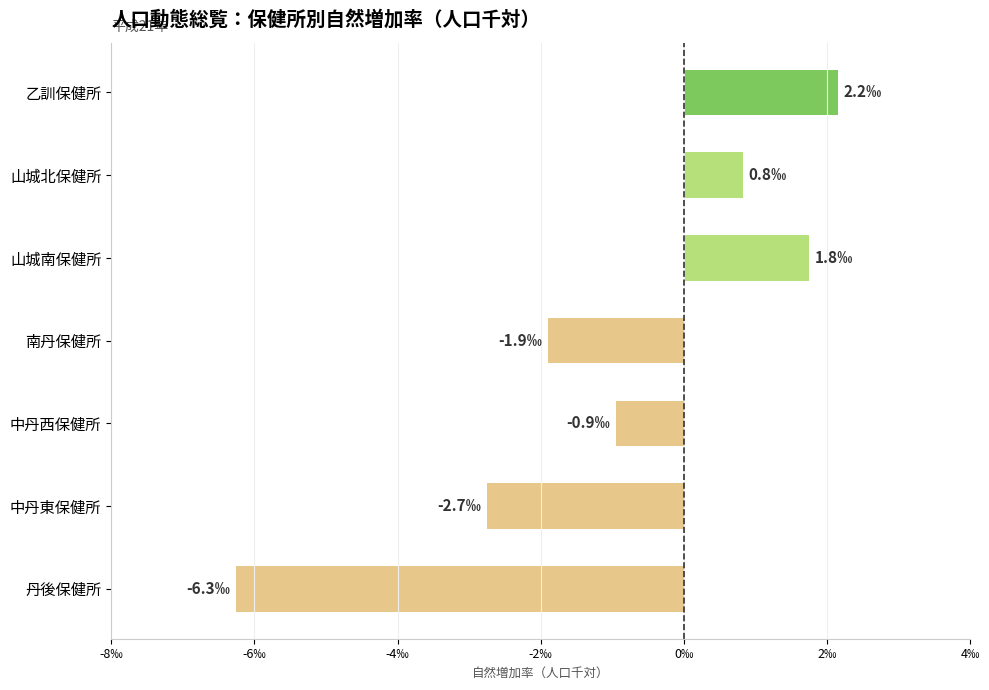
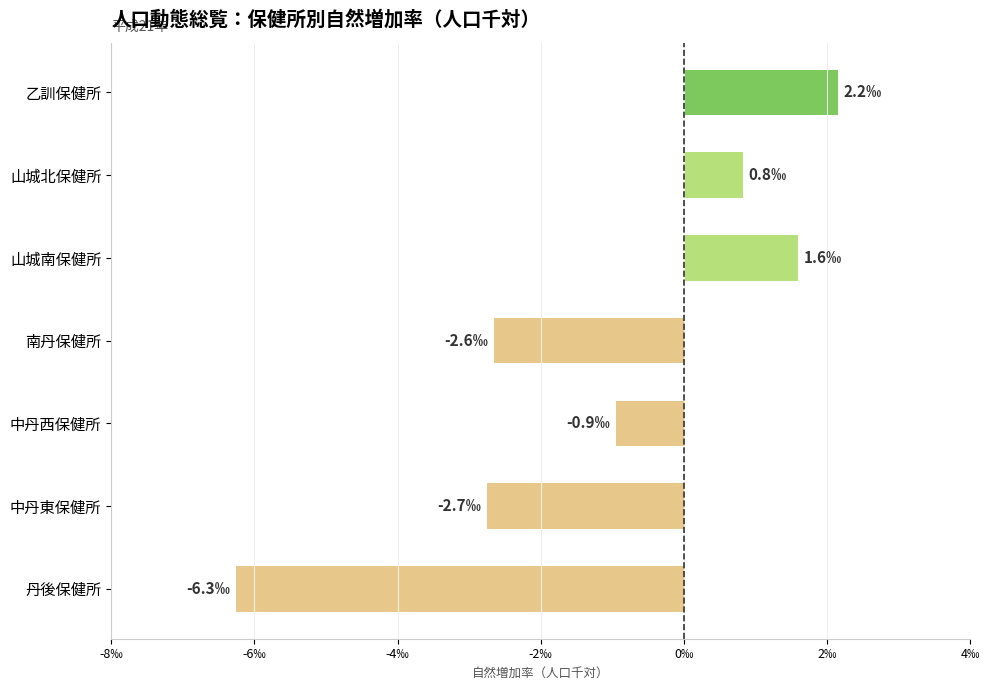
山城南保健所: 1.8‰ -> 1.6‰
南丹保健所: -1.9‰ -> -2.6‰
